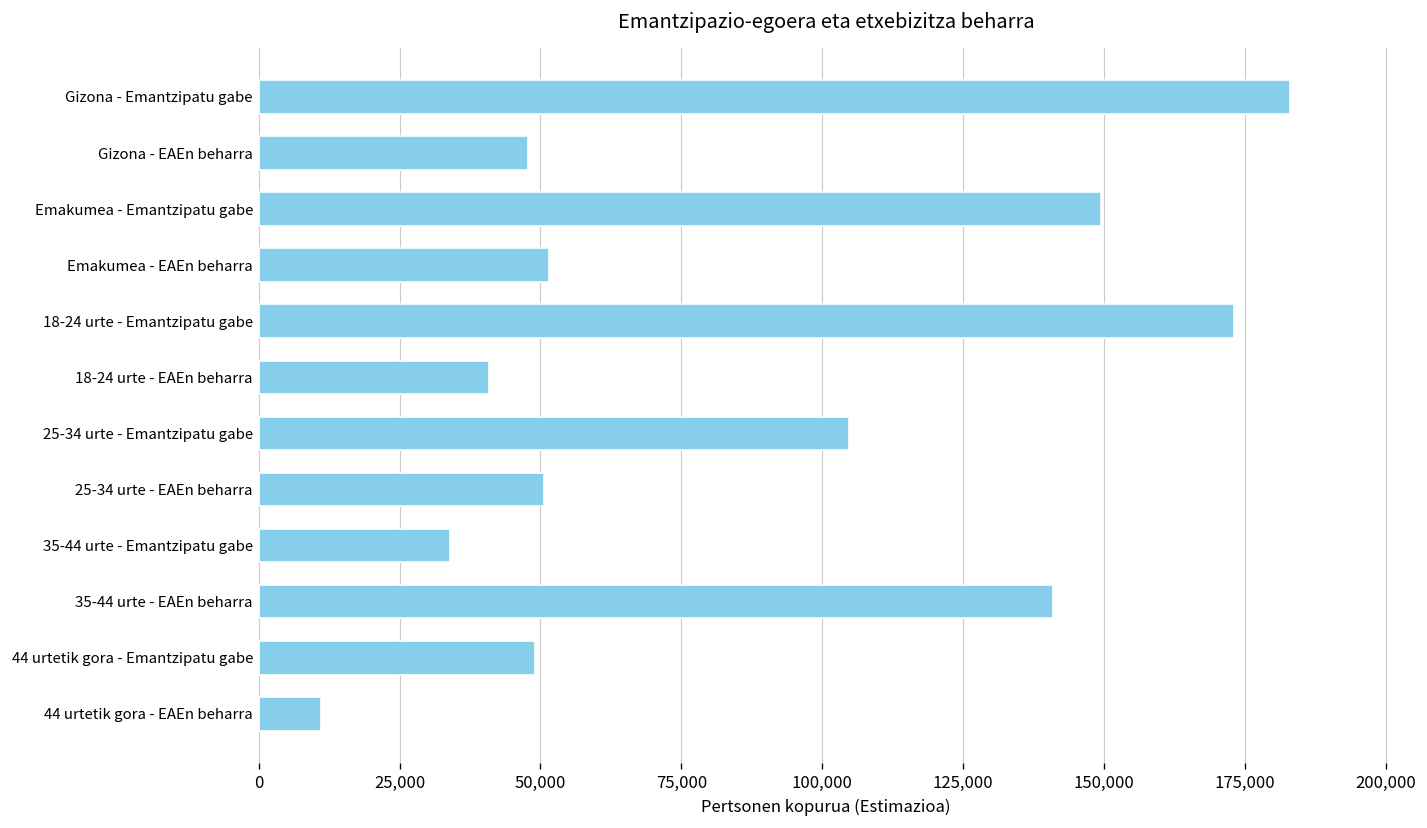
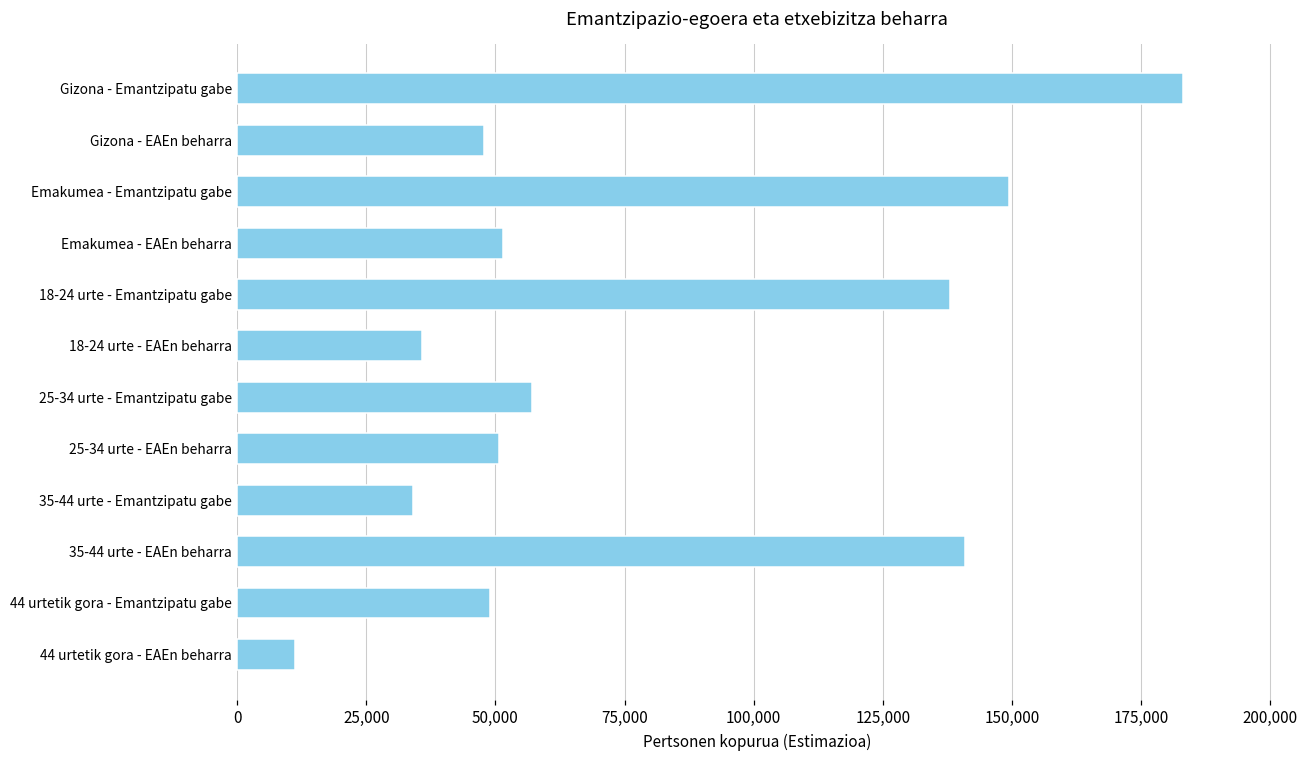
18-24 urte - Emantzipatu gabe: 173,000 -> 138,000
18-24 urte - EAEn beharra: 41,000 -> 36,000
25-34 urte - Emantzipatu gabe: 105,000 -> 57,000
